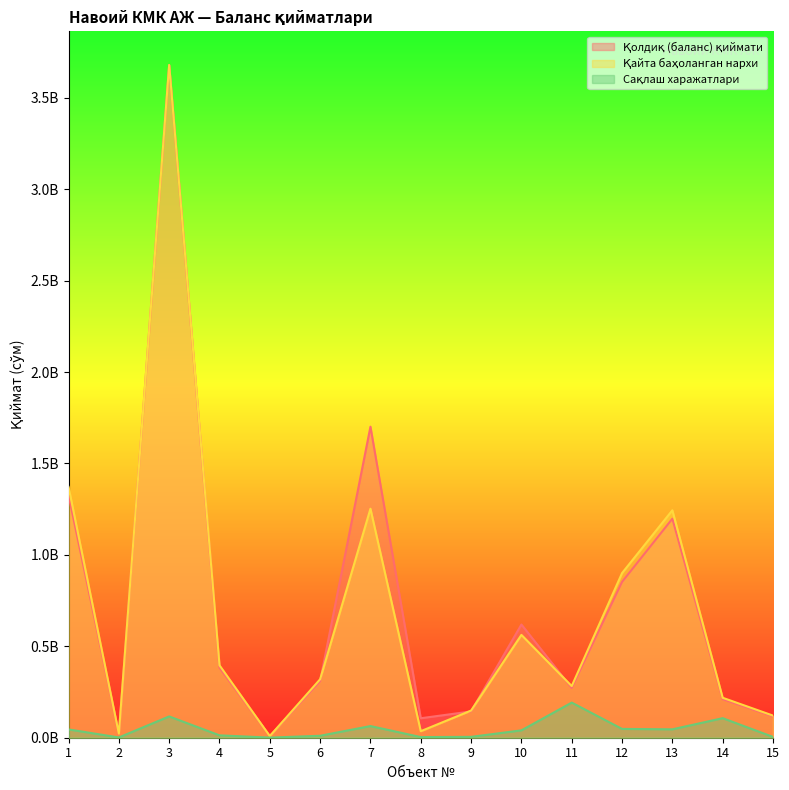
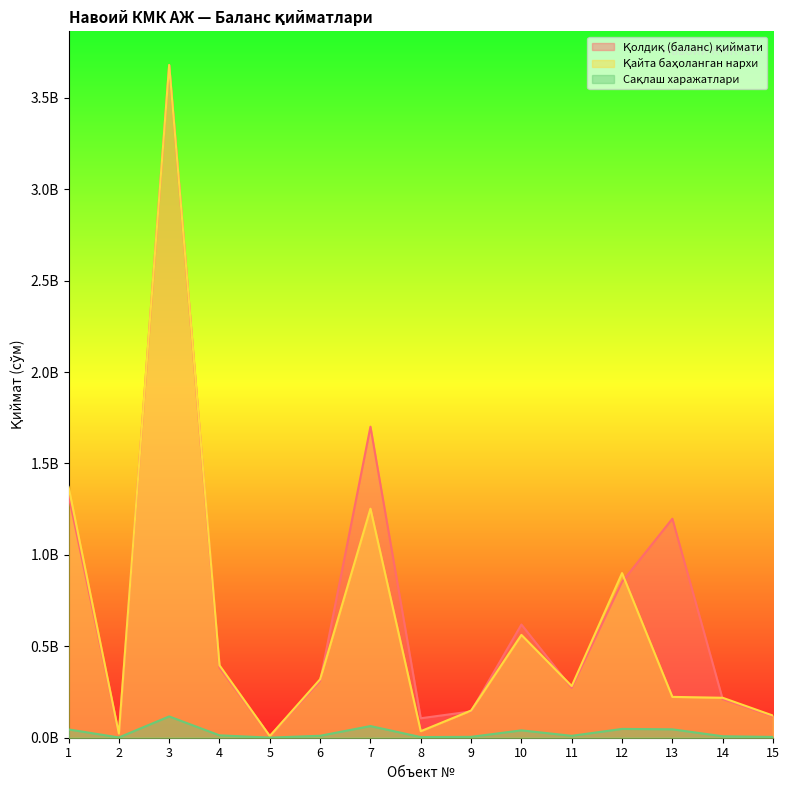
Сақлаш харажатлари, 11: 190000000 -> 10000000
Қайта баҳоланган нархи, 13: 1240000000 -> 220000000
Сақлаш харажатлари, 14: 110000000 -> 10000000
